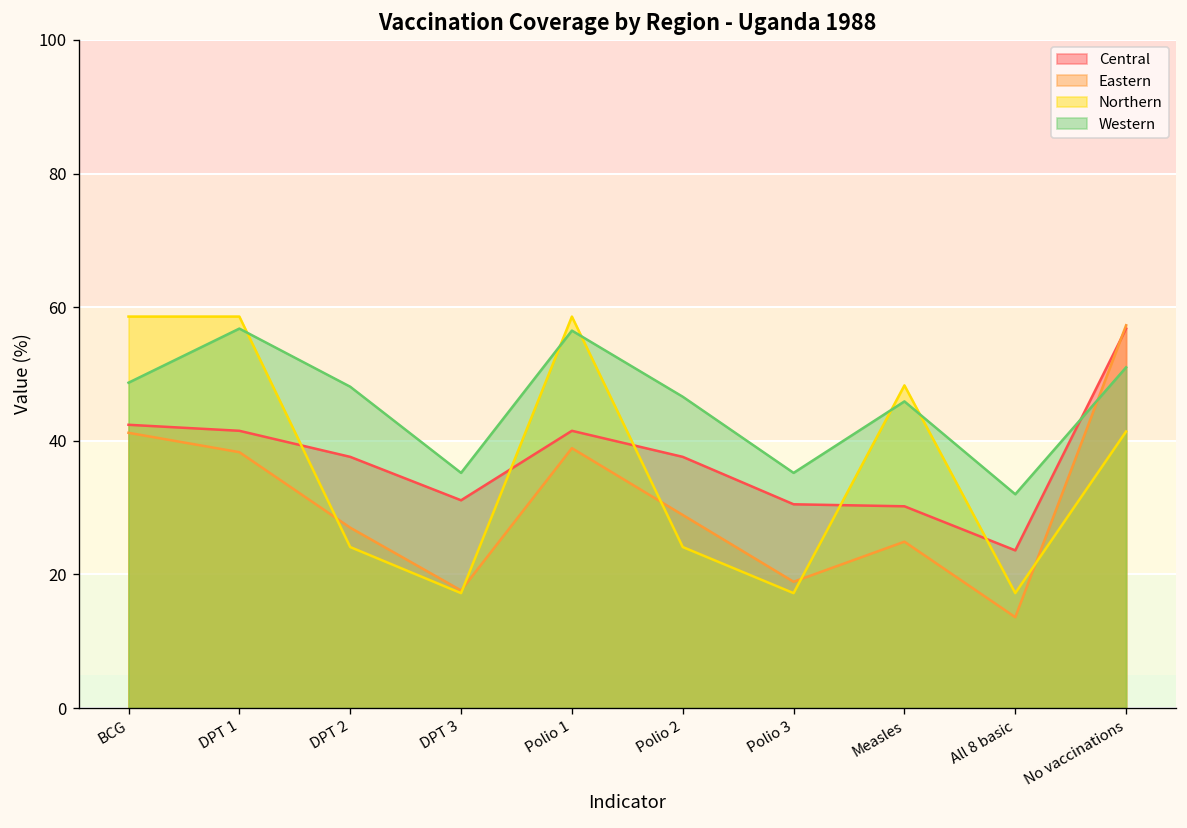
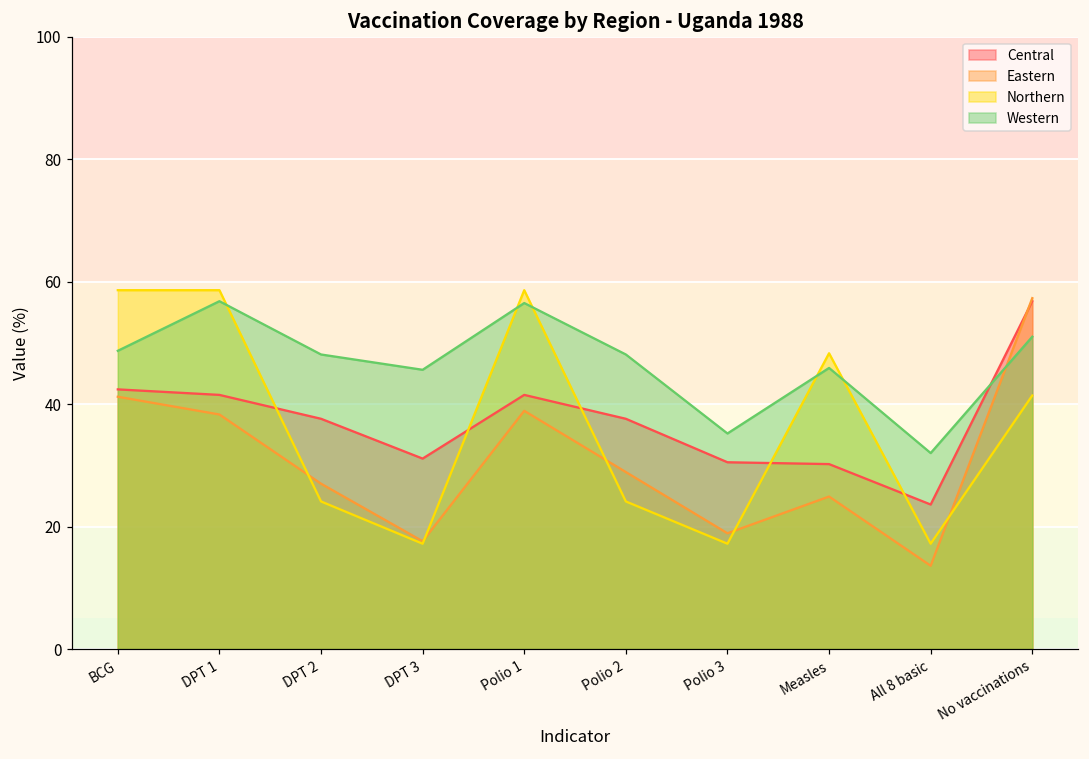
Western, DPT 3: 35 -> 46
Western, Polio 2: 47 -> 48
